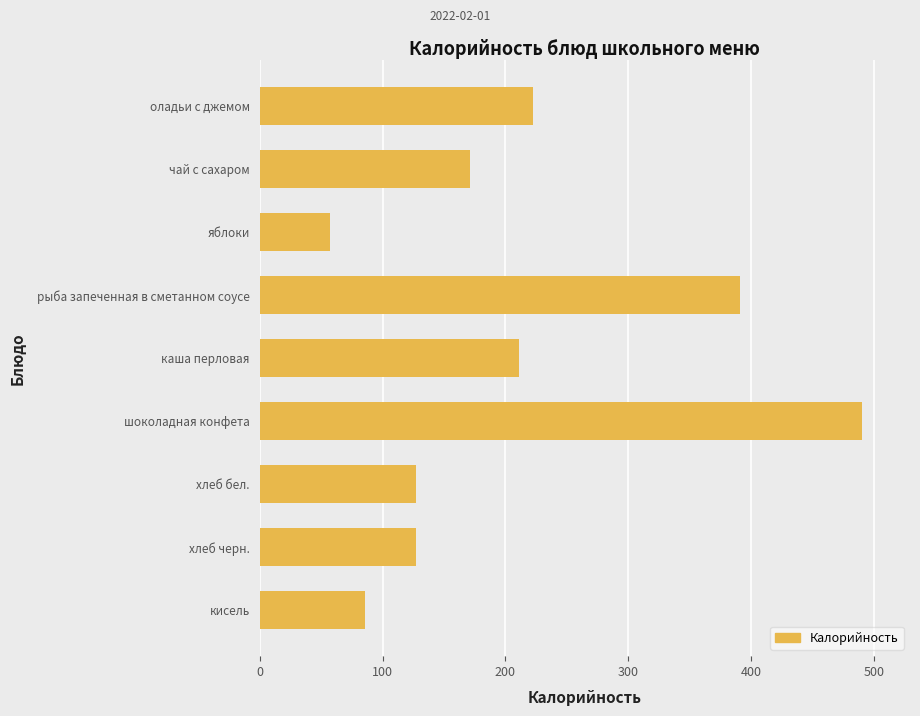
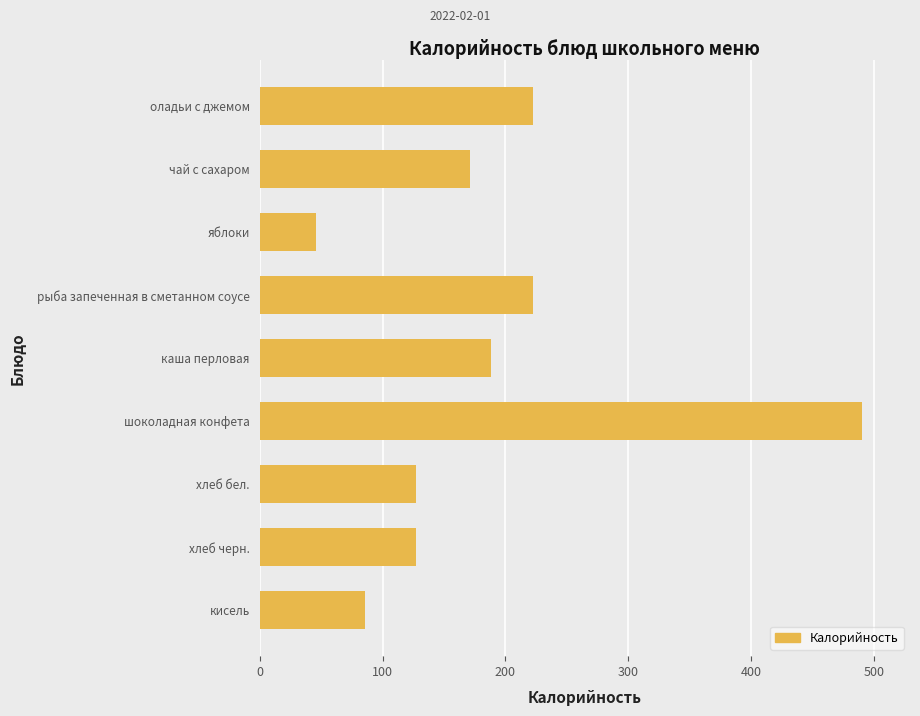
яблоки: 57 -> 46
рыба запеченная в сметанном соусе: 391 -> 222
каша перловая: 211 -> 188
